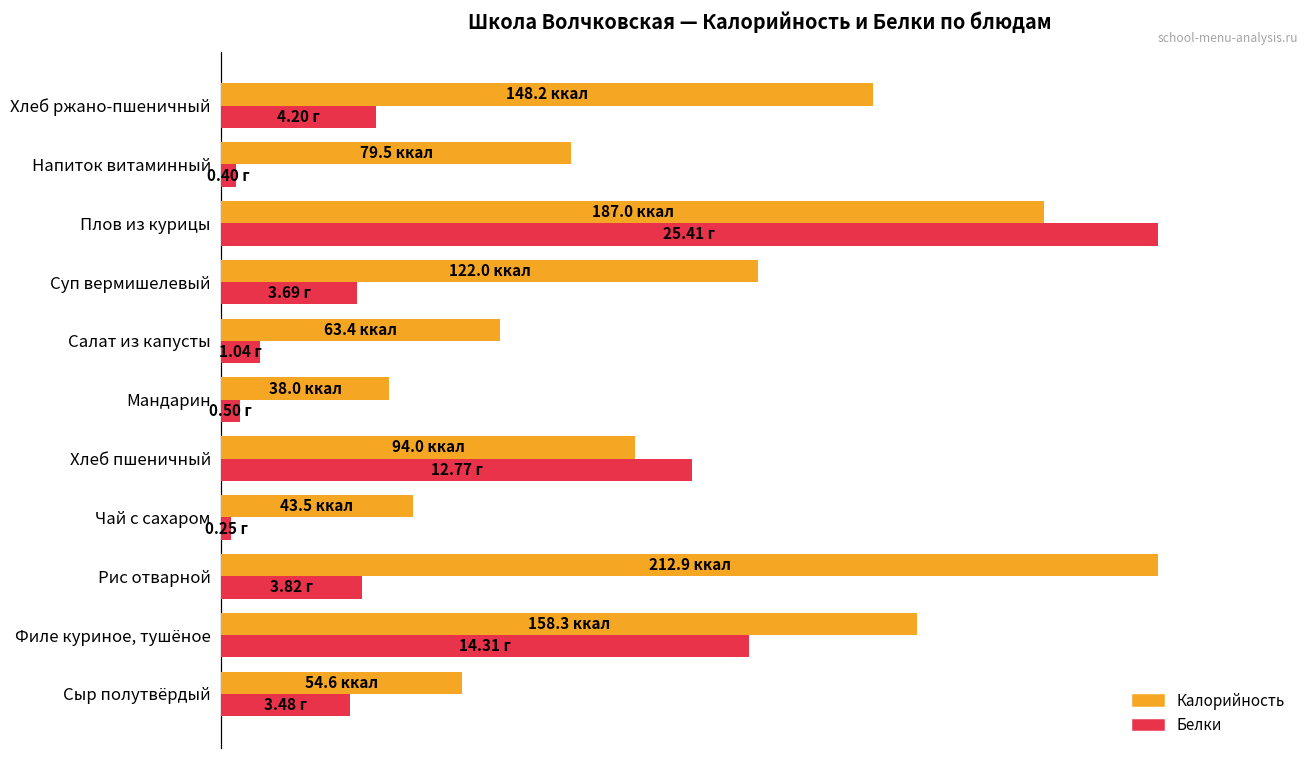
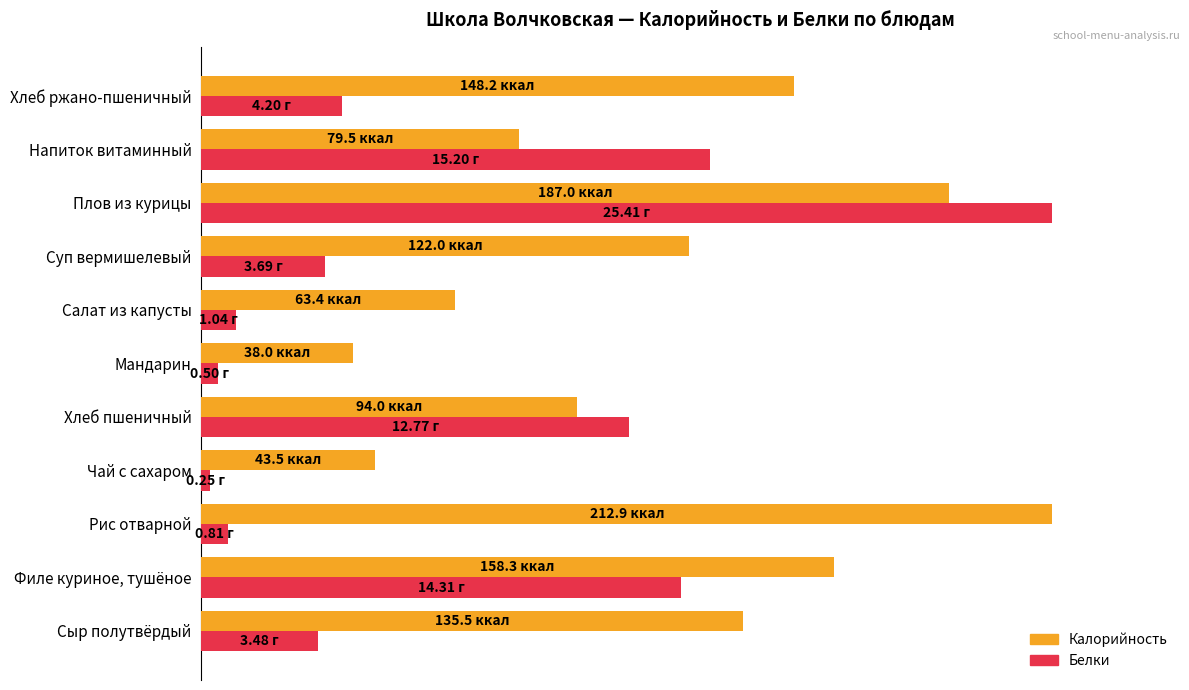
Белки, Напиток витаминный: 0.40 -> 15.20
Белки, Рис отварной: 3.82 -> 0.81
Калорийность, Сыр полутвёрдый: 54.6 -> 135.5
